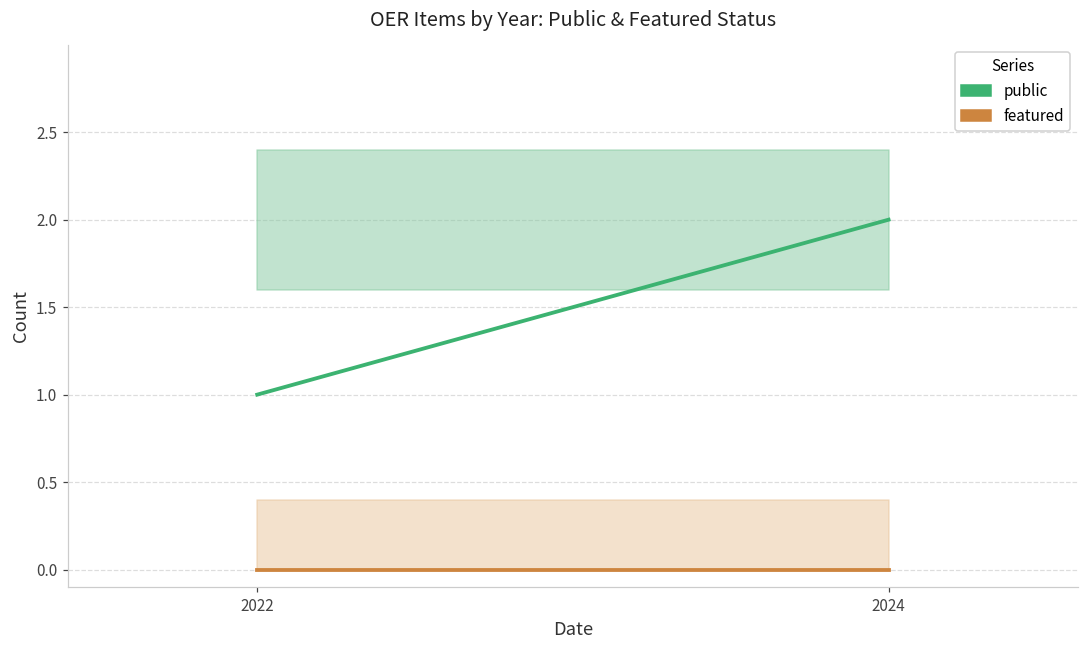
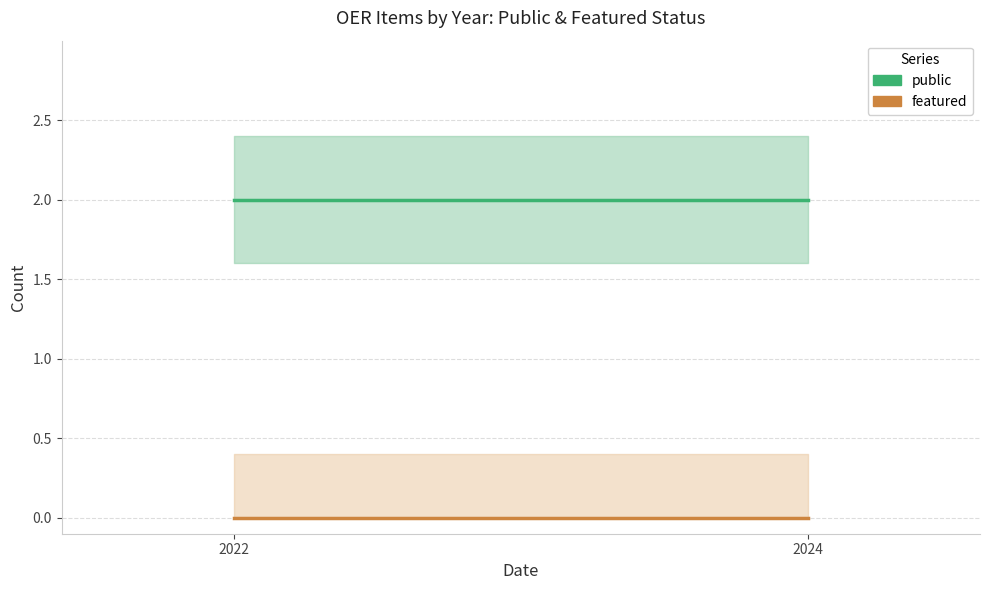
public, 2022: 1 -> 2
